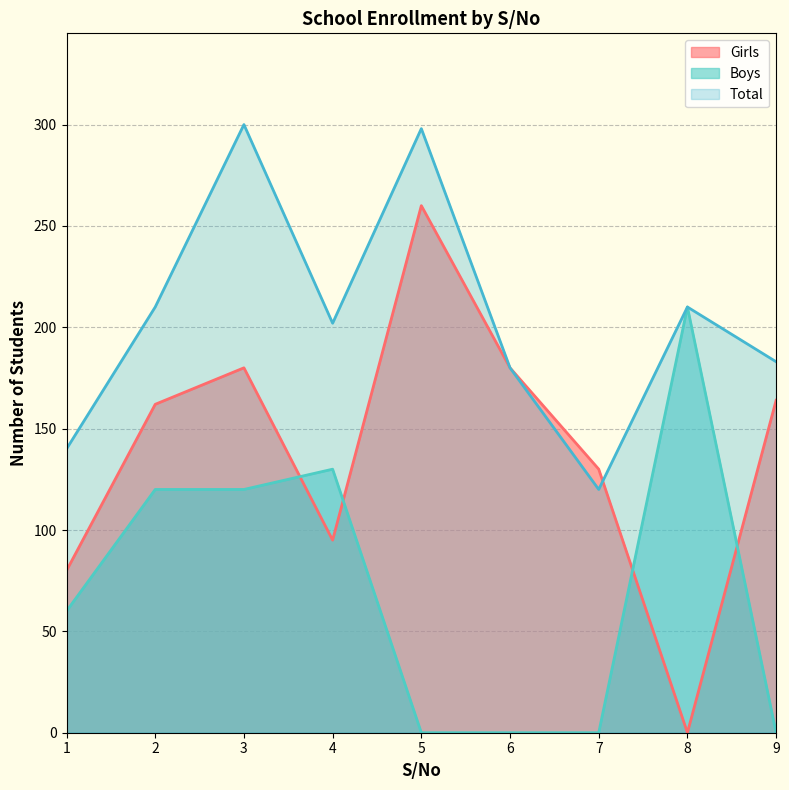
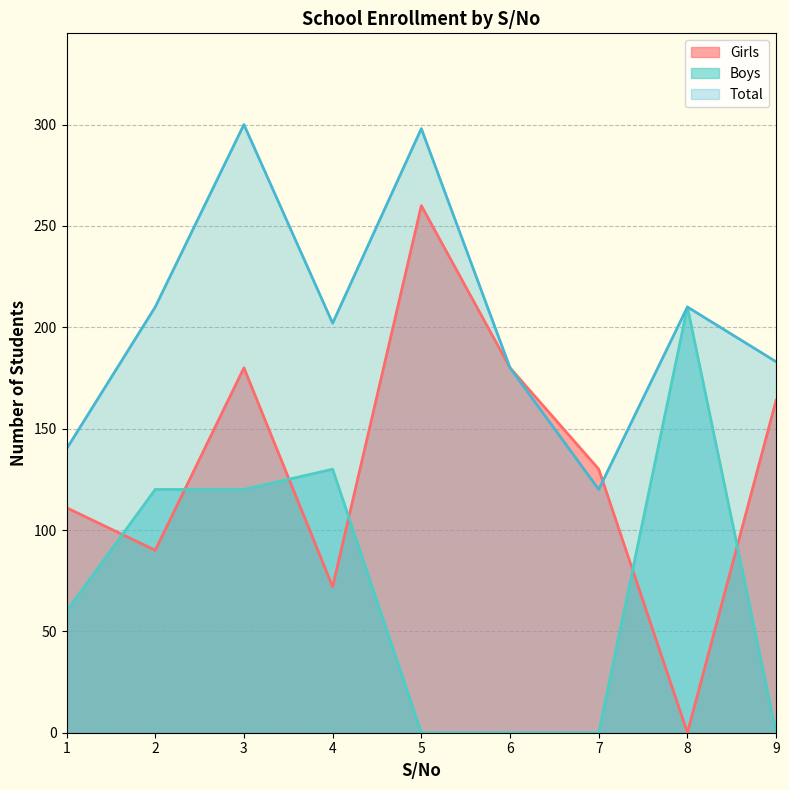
Girls, 1: 80 -> 111
Girls, 2: 162 -> 90
Girls, 4: 95 -> 72
